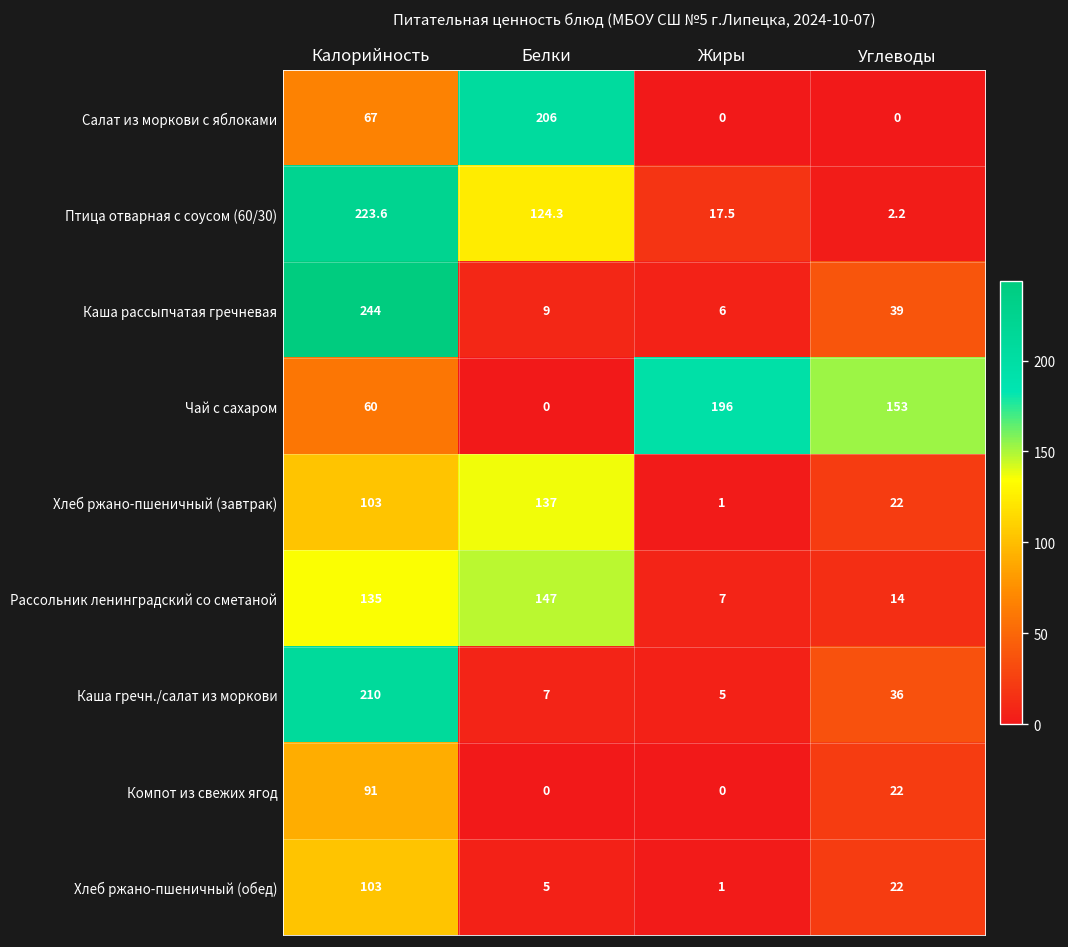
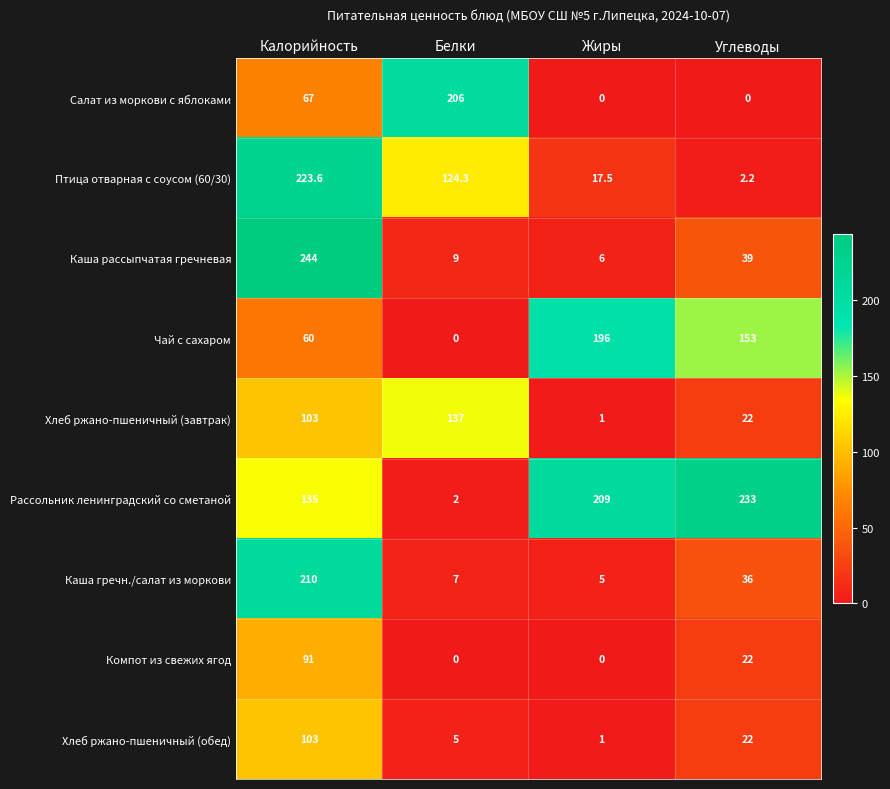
Рассольник ленинградский со сметаной, Белки: 147 -> 2
Рассольник ленинградский со сметаной, Жиры: 7 -> 209
Рассольник ленинградский со сметаной, Углеводы: 14 -> 233
